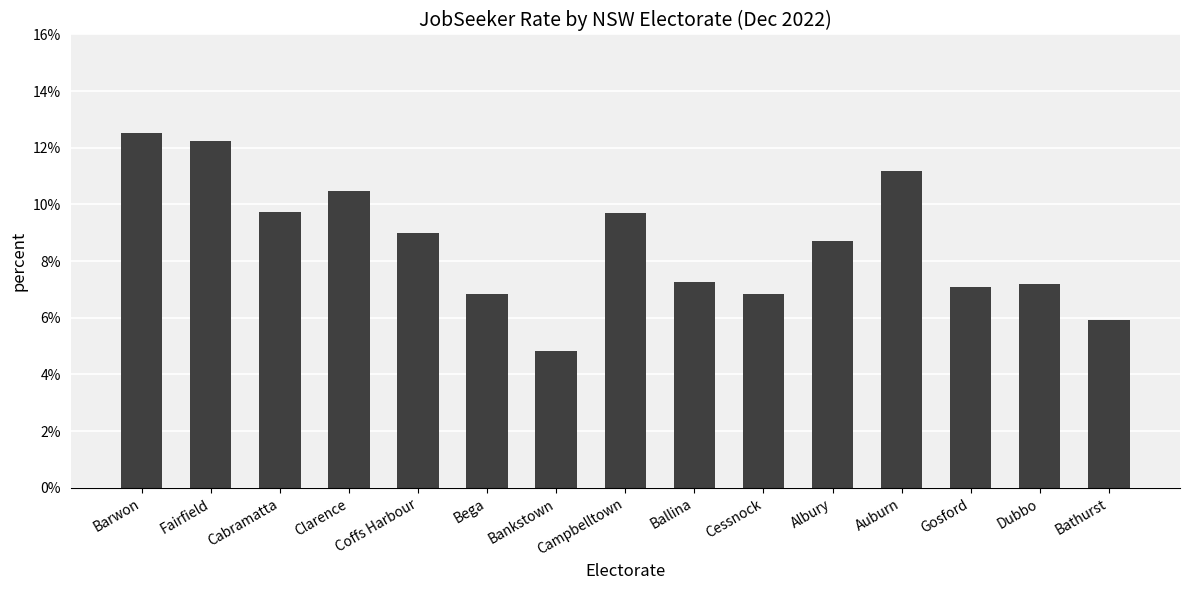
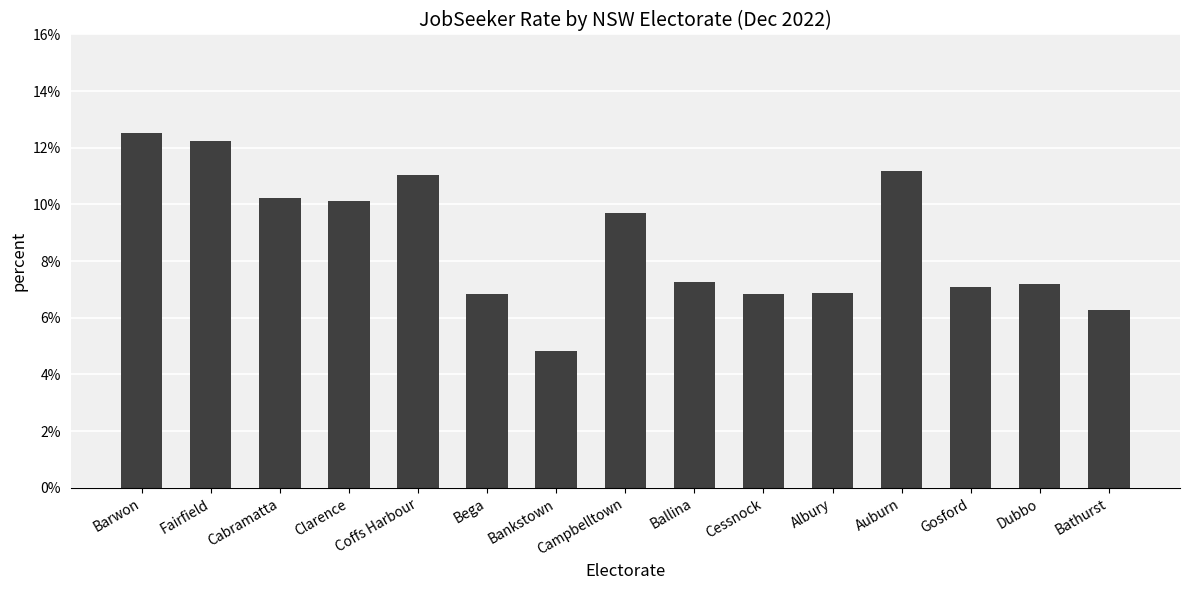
Cabramatta: 9.7% -> 10.2%
Clarence: 10.5% -> 10.1%
Coffs Harbour: 9.0% -> 11.0%
Albury: 8.7% -> 6.9%
Bathurst: 5.9% -> 6.3%
